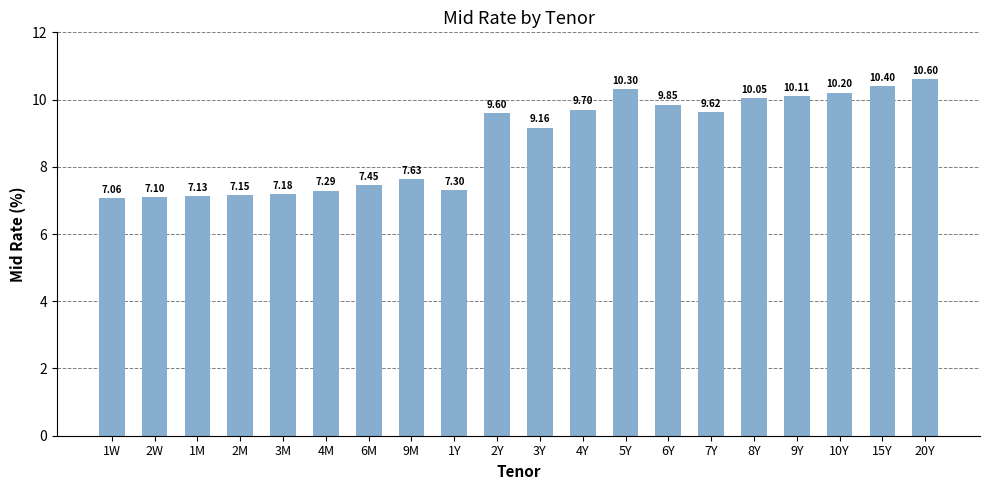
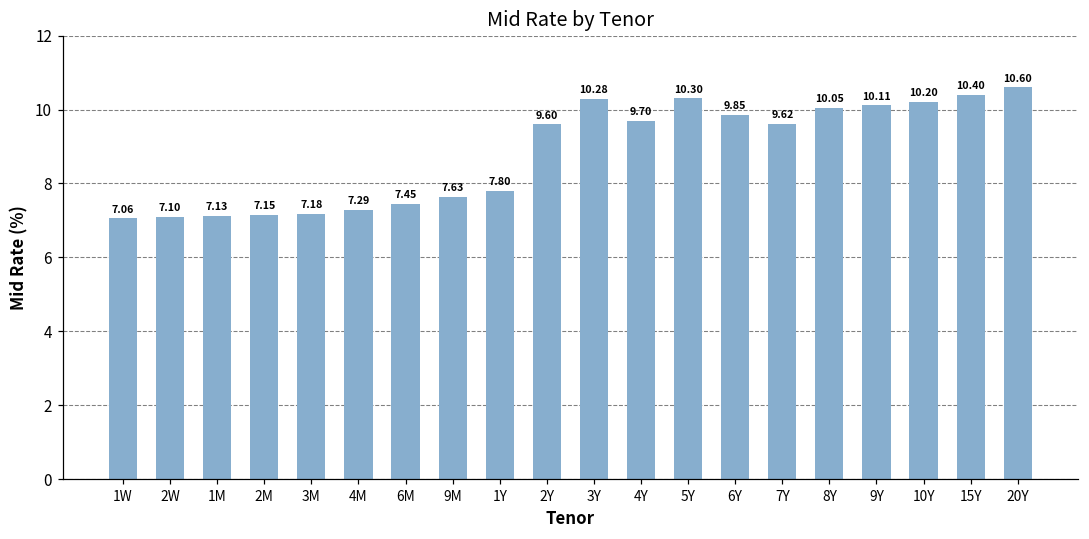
1Y: 7.30 -> 7.80
3Y: 9.16 -> 10.28
